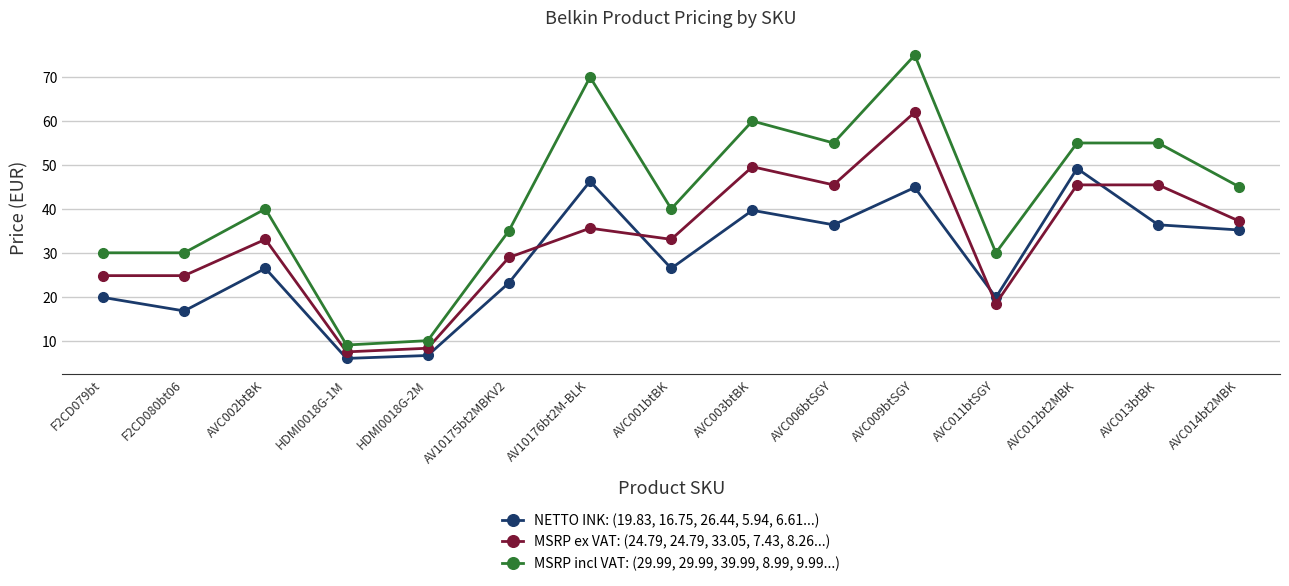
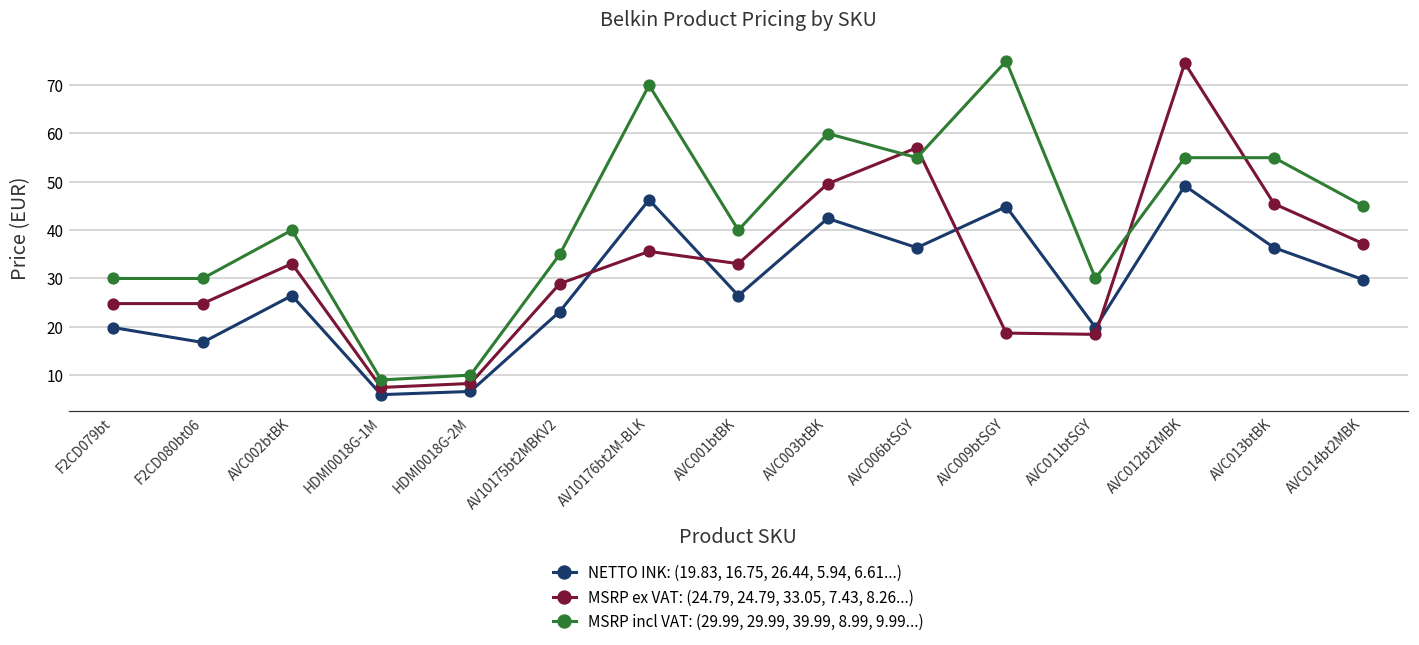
NETTO INK: (19.83, 16.75, 26.44, 5.94, 6.61...), AVC003btBK: 40 -> 42
MSRP ex VAT: (24.79, 24.79, 33.05, 7.43, 8.26...), AVC006btSGY: 45 -> 57
MSRP ex VAT: (24.79, 24.79, 33.05, 7.43, 8.26...), AVC009btSGY: 62 -> 19
MSRP ex VAT: (24.79, 24.79, 33.05, 7.43, 8.26...), AVC012bt2MBK: 45 -> 75
NETTO INK: (19.83, 16.75, 26.44, 5.94, 6.61...), AVC014bt2MBK: 35 -> 30
